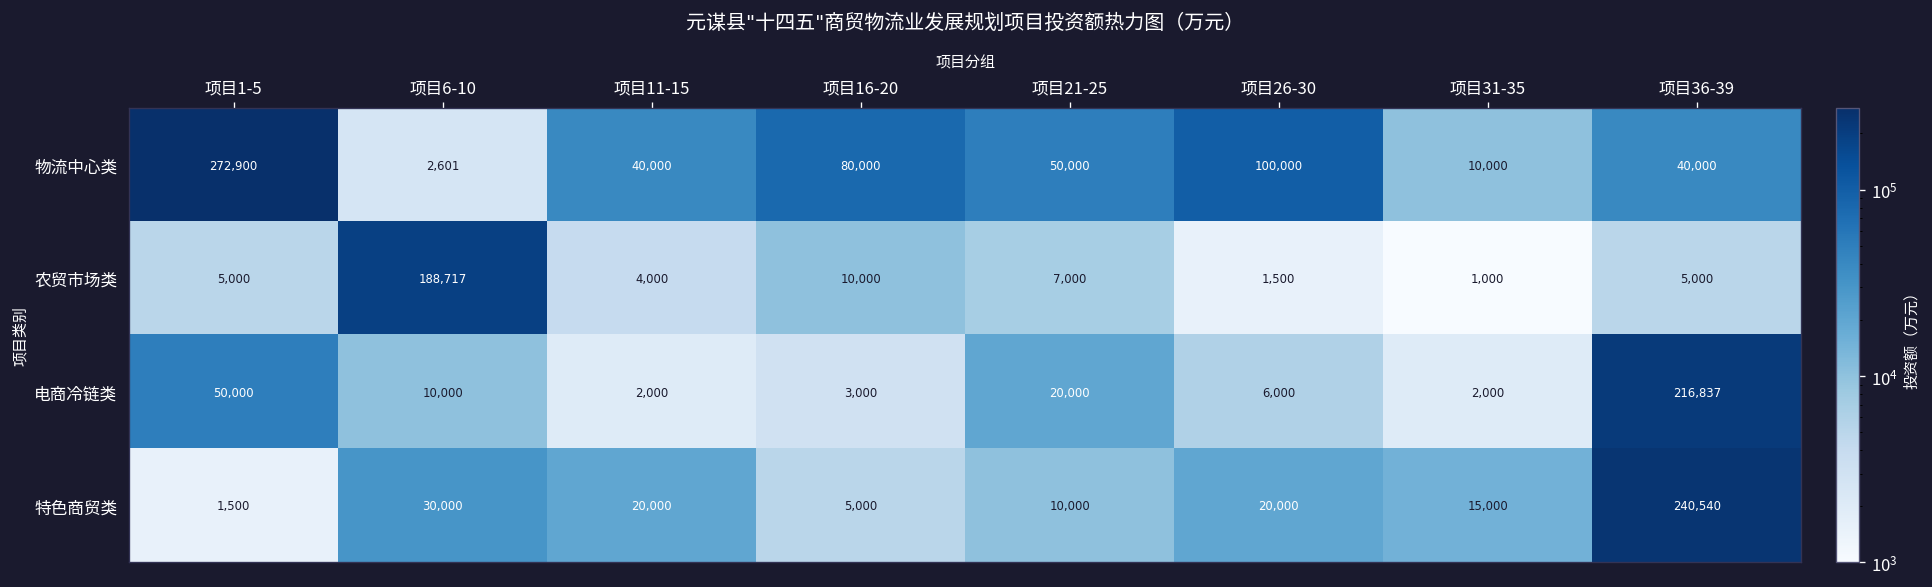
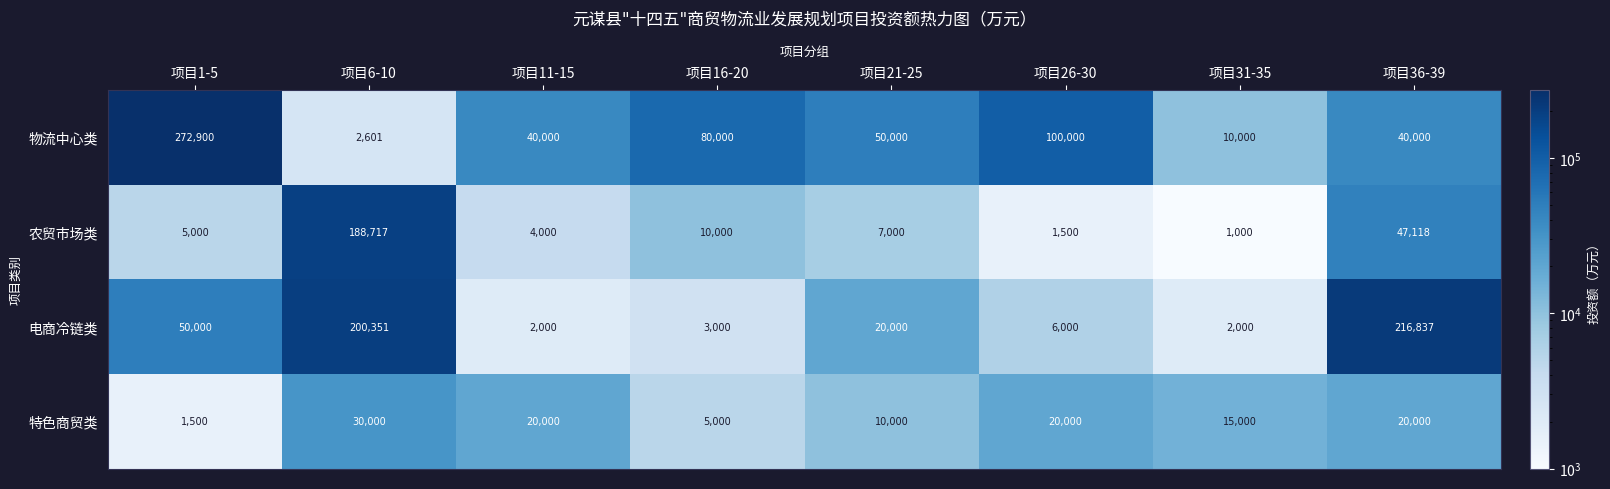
农贸市场类, 项目36-39: 5,000 -> 47,118
电商冷链类, 项目6-10: 10,000 -> 200,351
特色商贸类, 项目36-39: 240,540 -> 20,000
